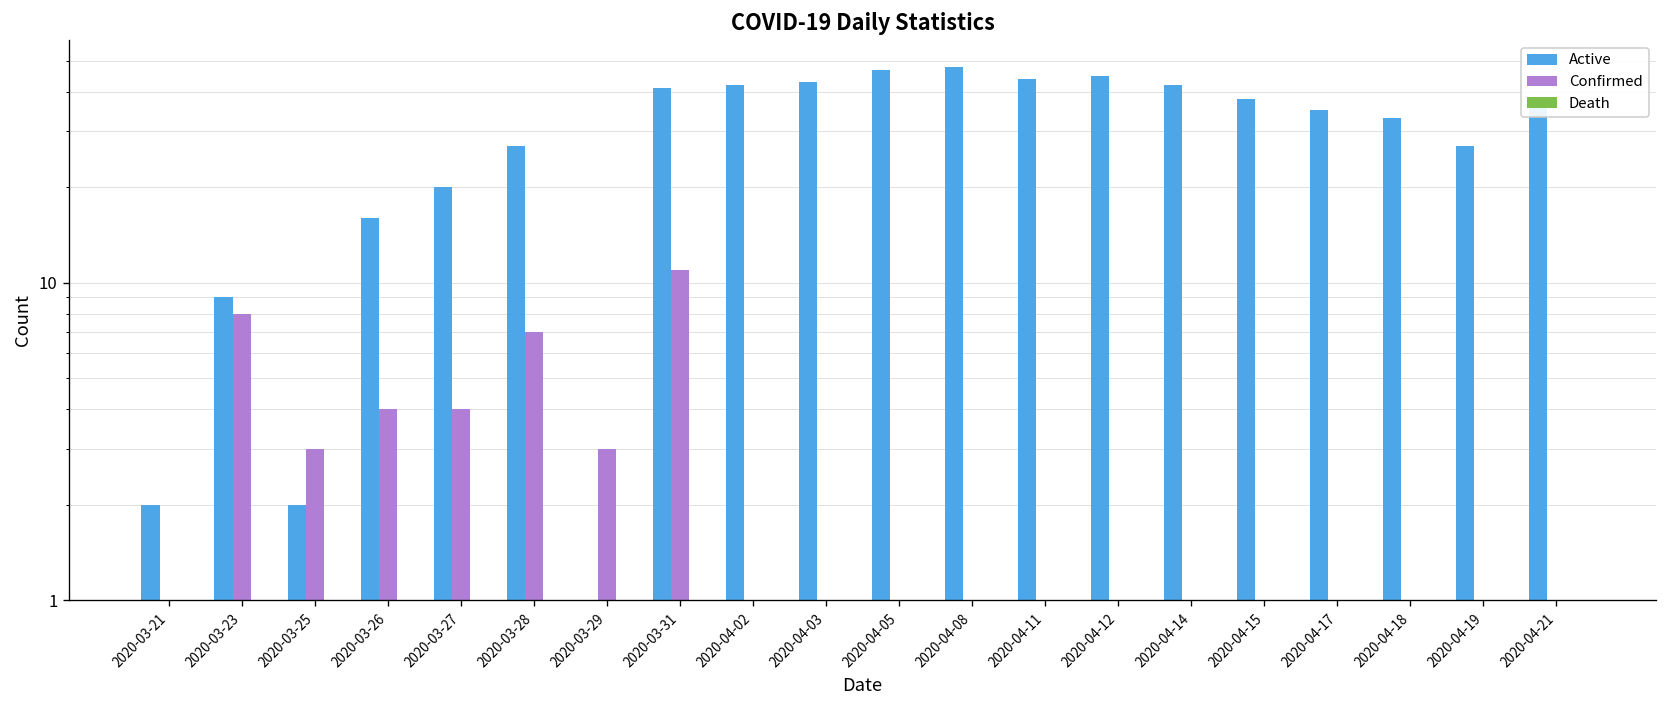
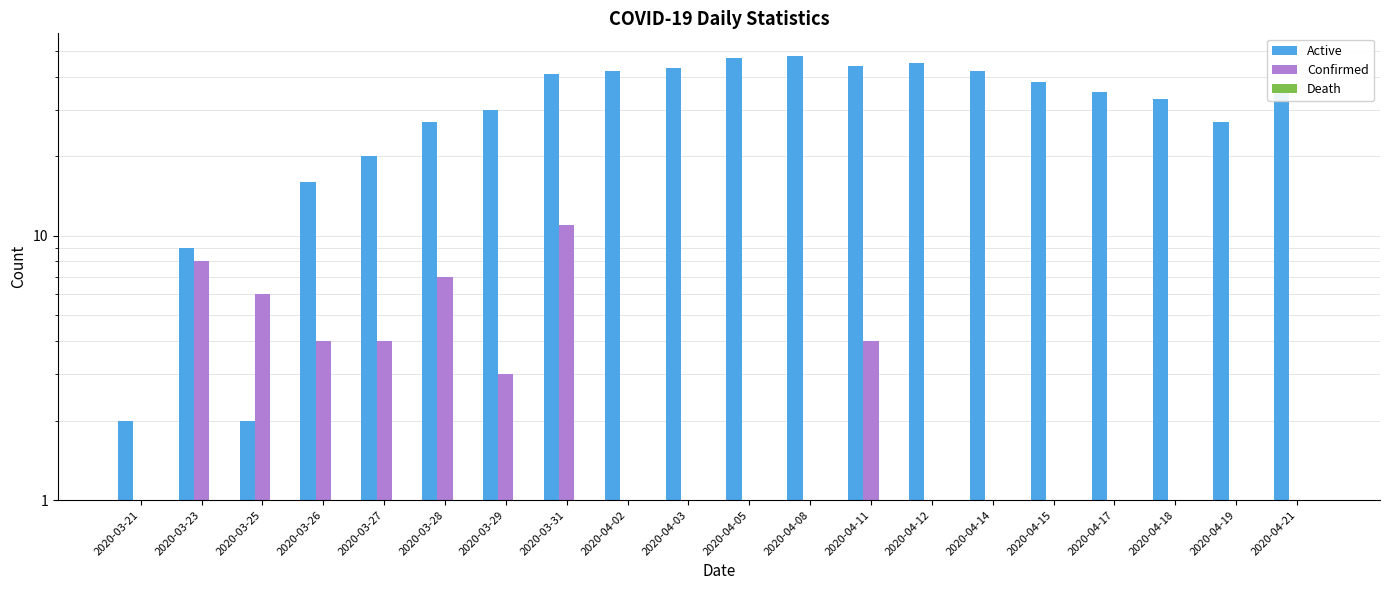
Confirmed, 2020-03-25: 3 -> 6
Active, 2020-03-29: 1 -> 30
Confirmed, 2020-04-11: 1 -> 4
